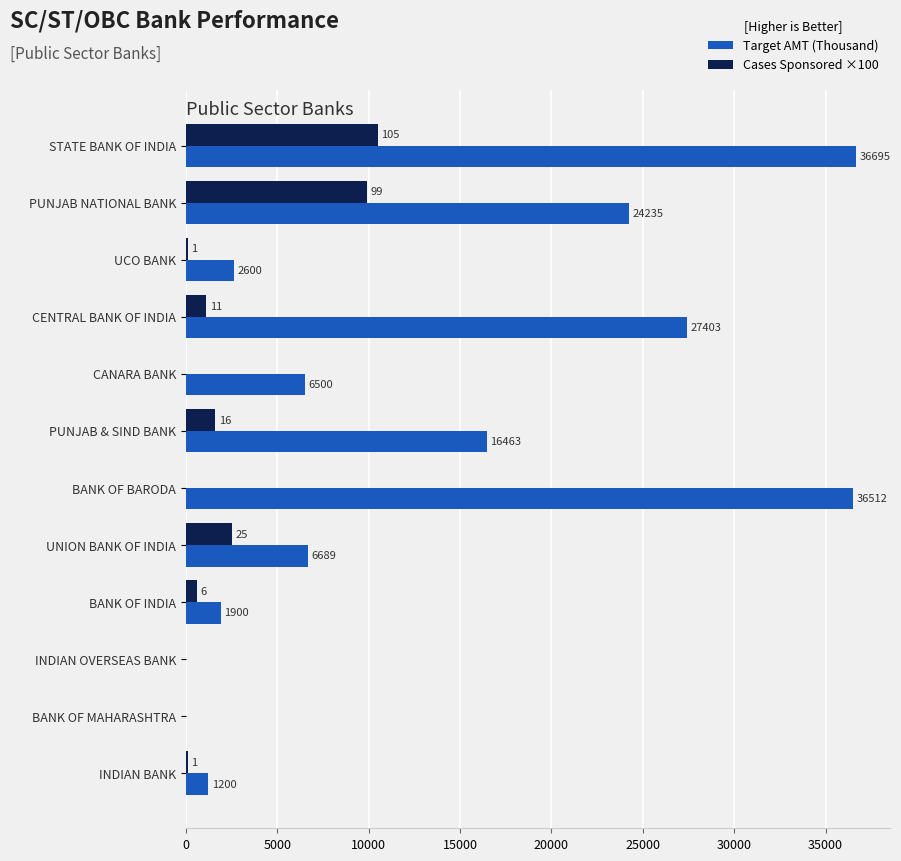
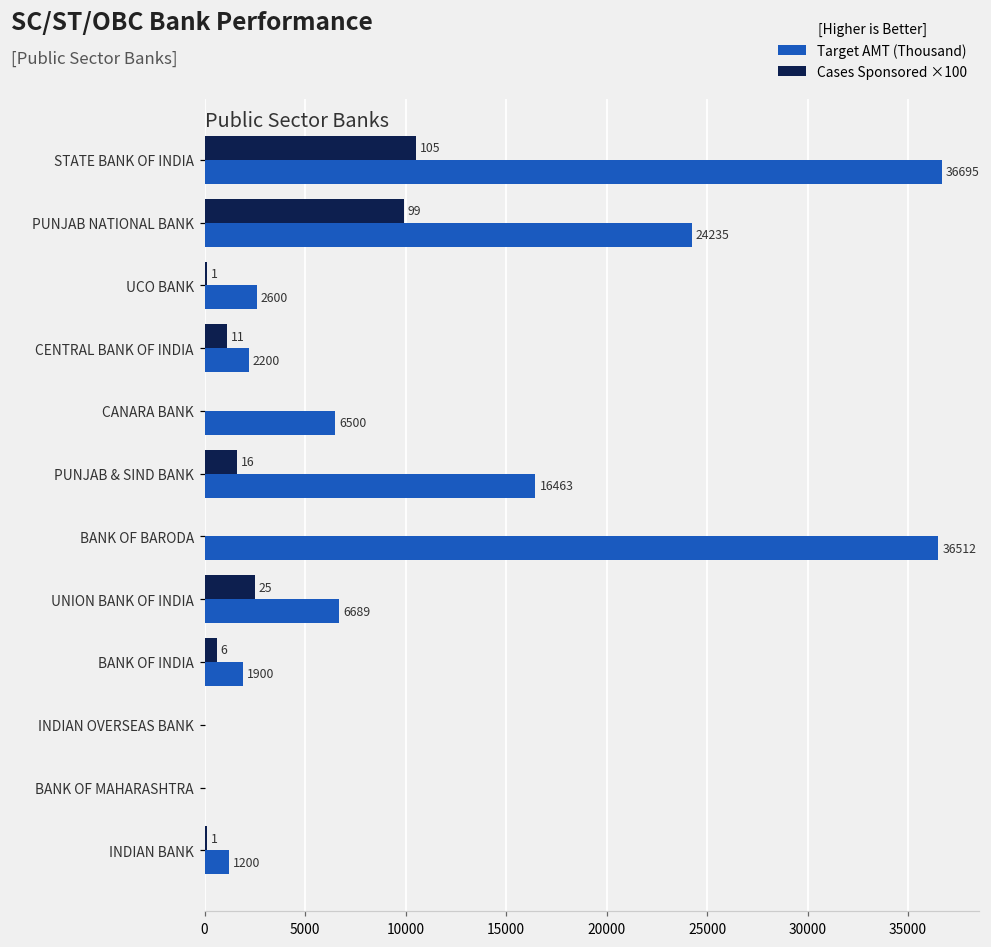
Target AMT (Thousand), CENTRAL BANK OF INDIA: 27403 -> 2200
